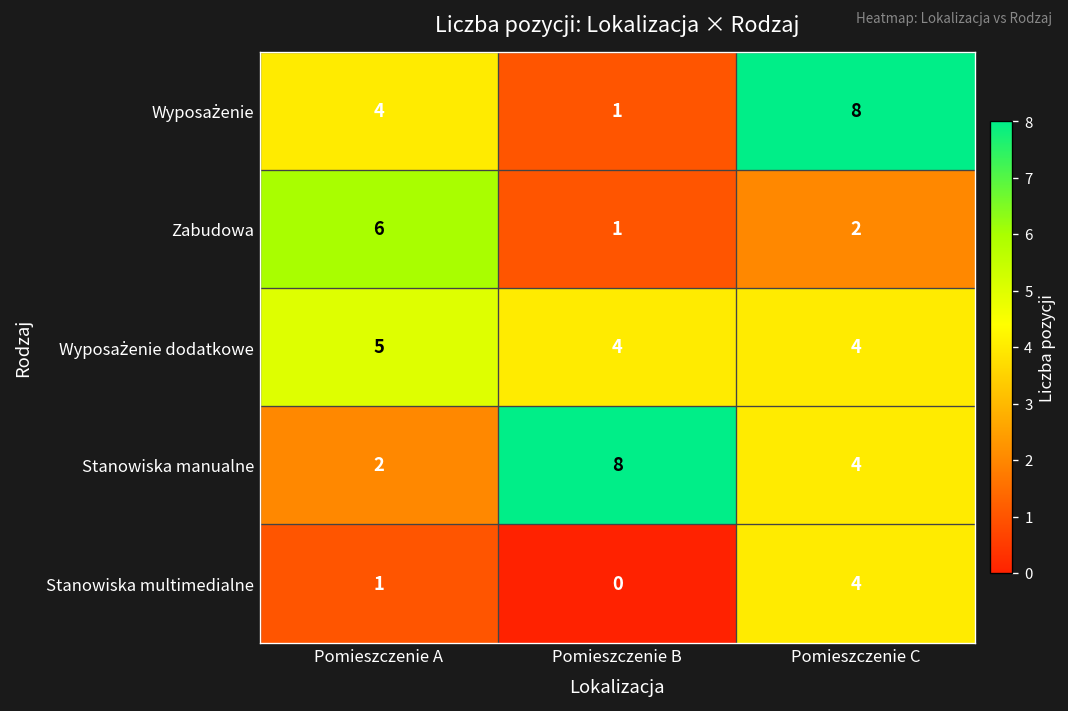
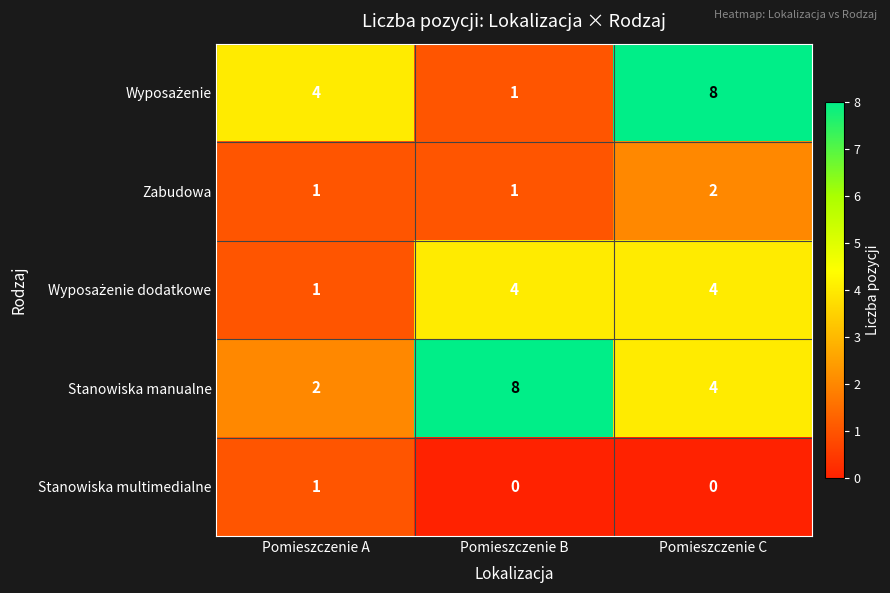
Zabudowa, Pomieszczenie A: 6 -> 1
Wyposażenie dodatkowe, Pomieszczenie A: 5 -> 1
Stanowiska multimedialne, Pomieszczenie C: 4 -> 0
